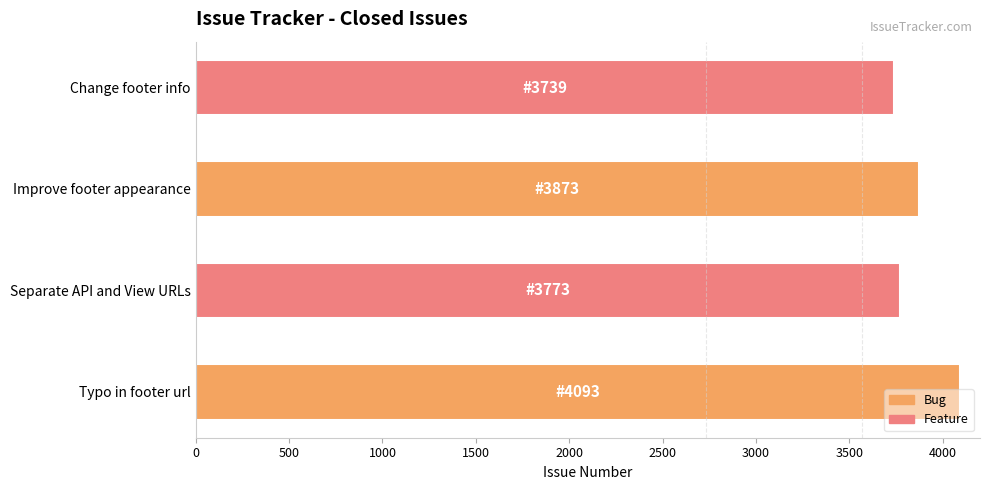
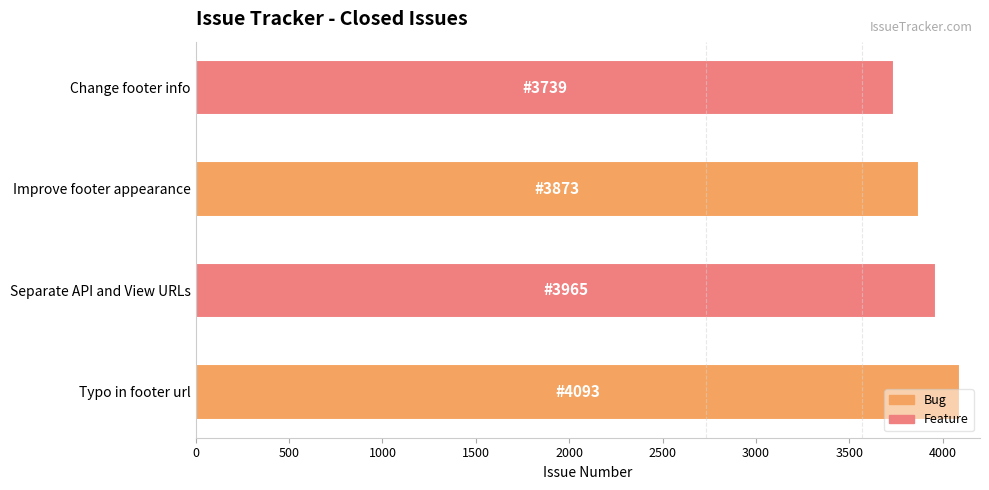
Separate API and View URLs: 3773 -> 3965
